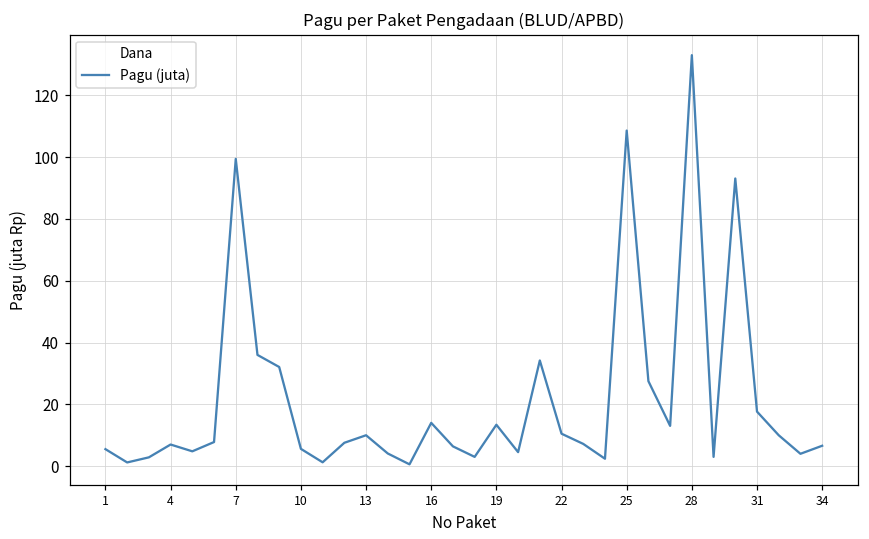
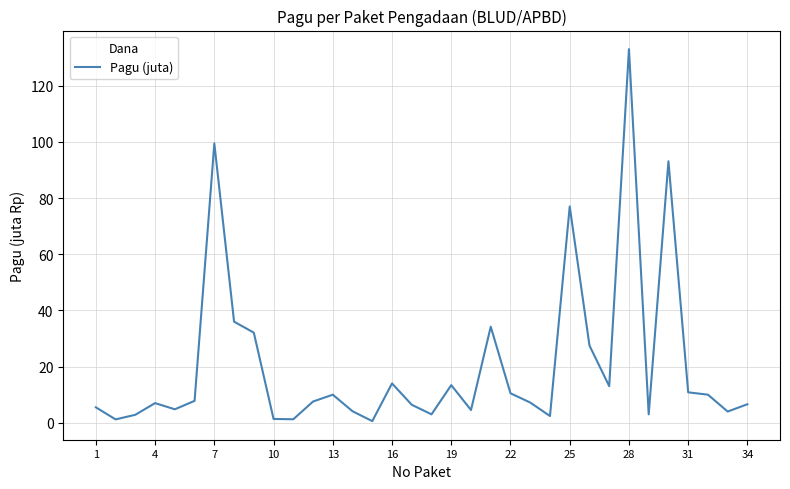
10: 6 -> 1
25: 109 -> 77
31: 18 -> 11
